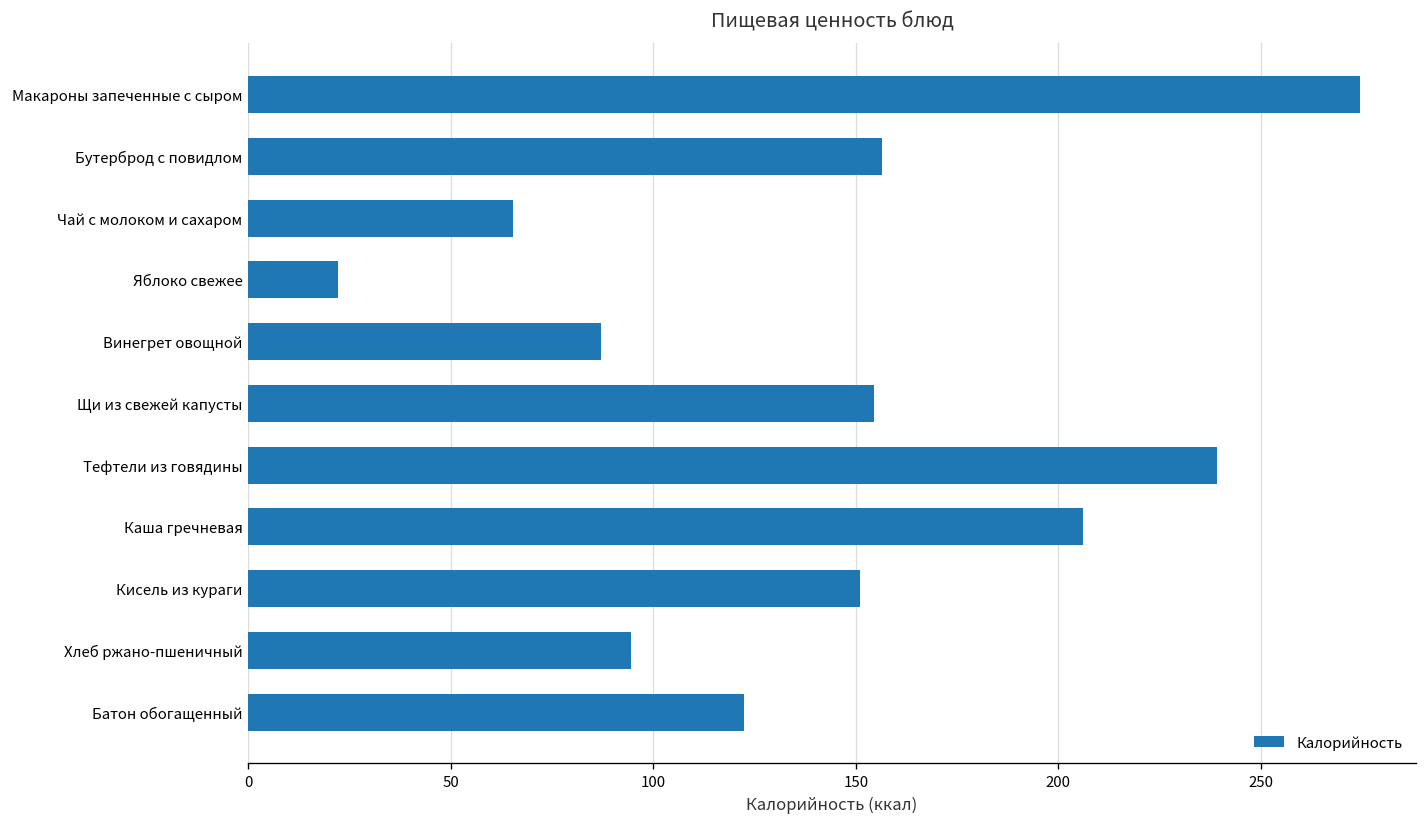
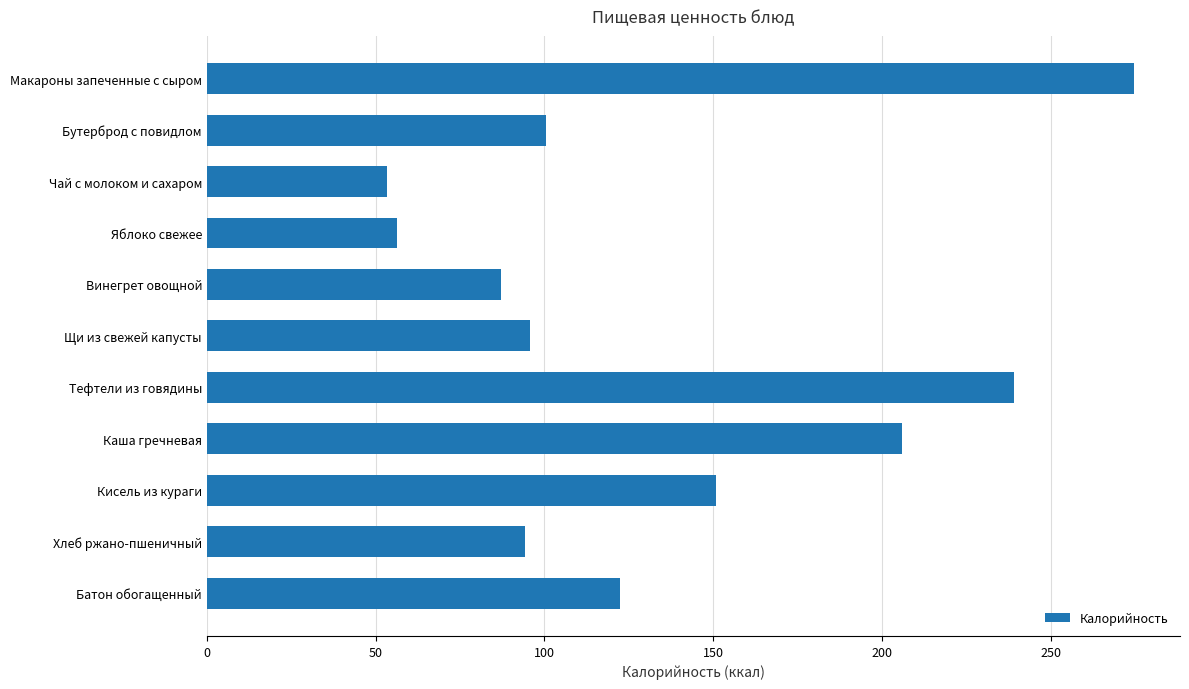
Бутерброд с повидлом: 157 -> 101
Чай с молоком и сахаром: 65 -> 54
Яблоко свежее: 22 -> 56
Щи из свежей капусты: 155 -> 96
